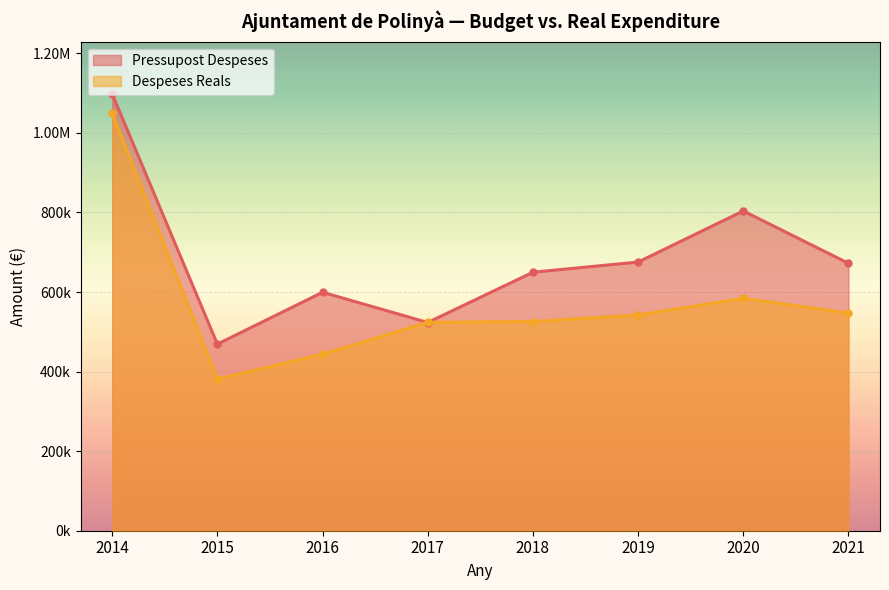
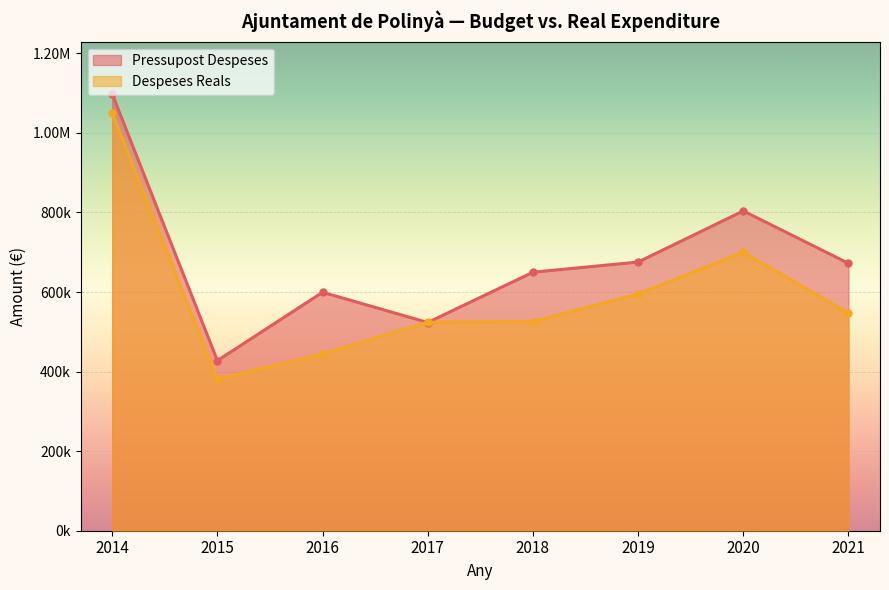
Pressupost Despeses, 2015: 470000 -> 430000
Despeses Reals, 2019: 540000 -> 600000
Despeses Reals, 2020: 580000 -> 700000
